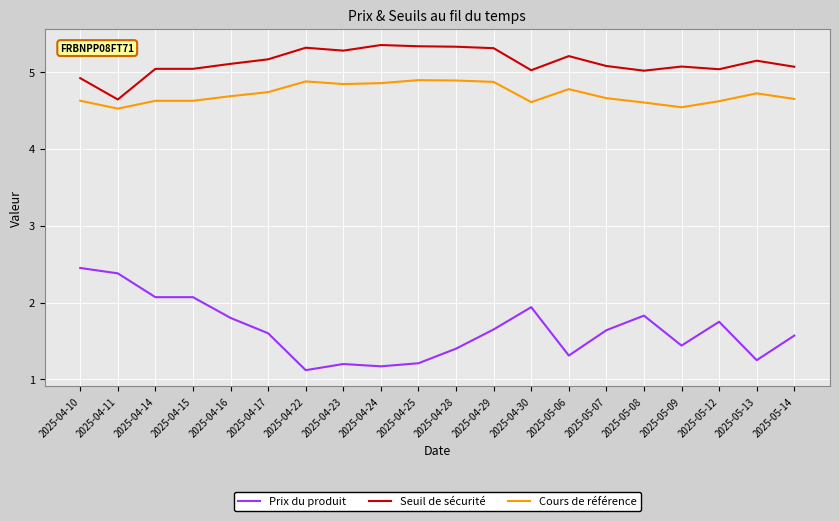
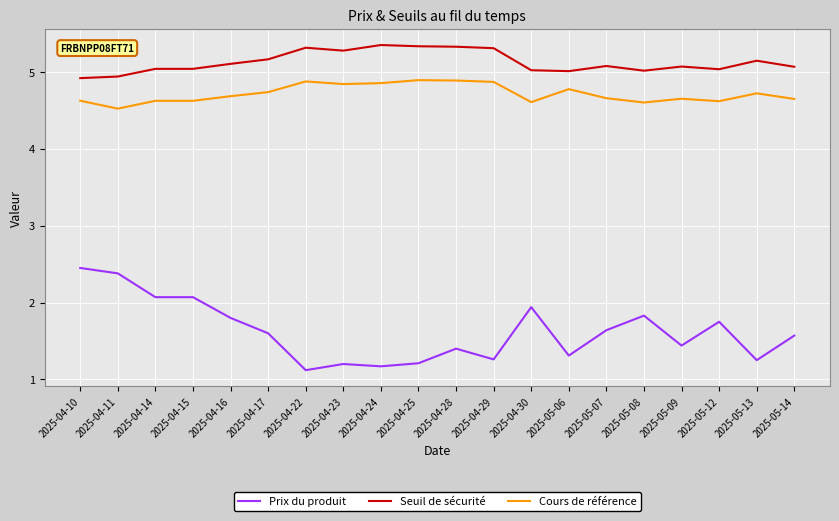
Seuil de sécurité, 2025-04-11: 4.6 -> 4.9
Prix du produit, 2025-04-29: 1.7 -> 1.3
Seuil de sécurité, 2025-05-06: 5.2 -> 5.0
Cours de référence, 2025-05-09: 4.5 -> 4.7
